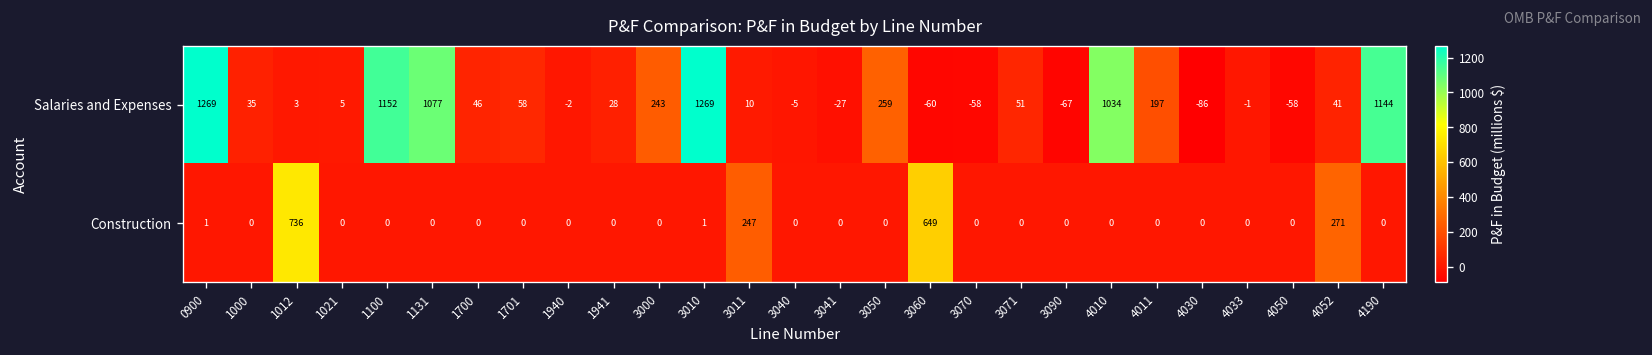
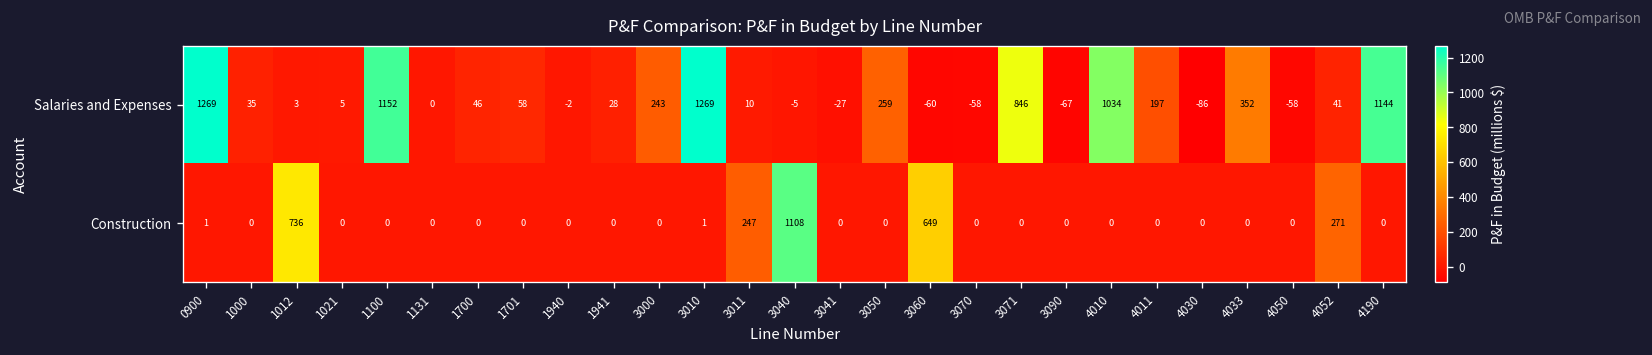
Salaries and Expenses, 1131: 1077 -> 0
Salaries and Expenses, 3071: 51 -> 846
Salaries and Expenses, 4033: -1 -> 352
Construction, 3040: 0 -> 1108
